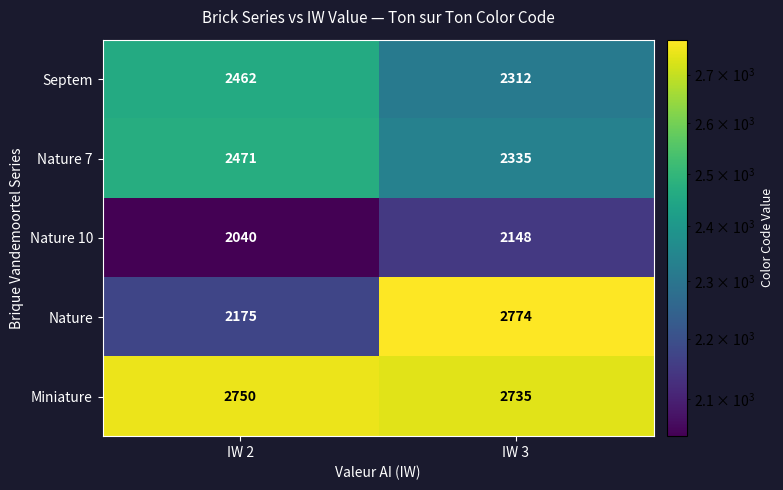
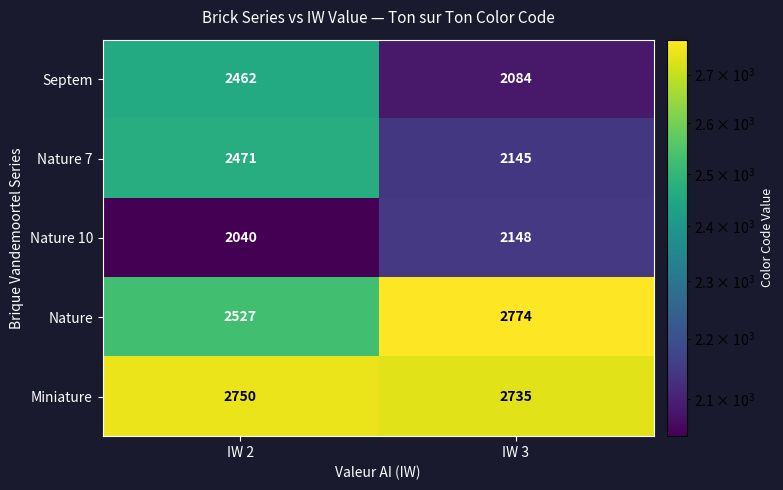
Septem, IW 3: 2312 -> 2084
Nature 7, IW 3: 2335 -> 2145
Nature, IW 2: 2175 -> 2527
